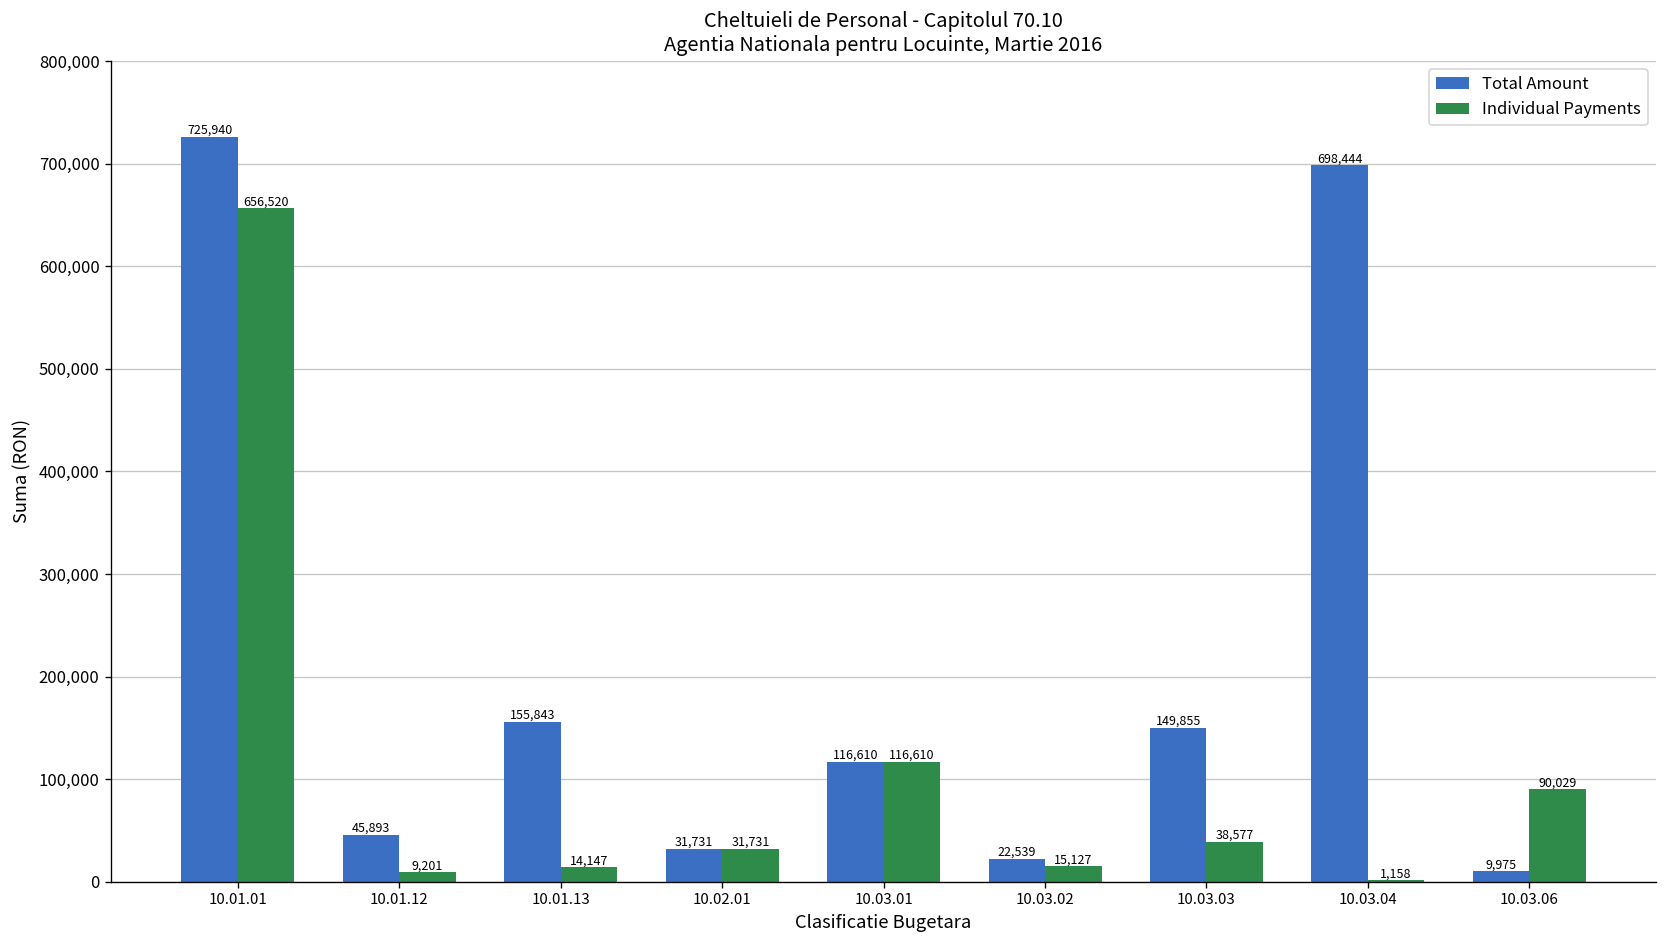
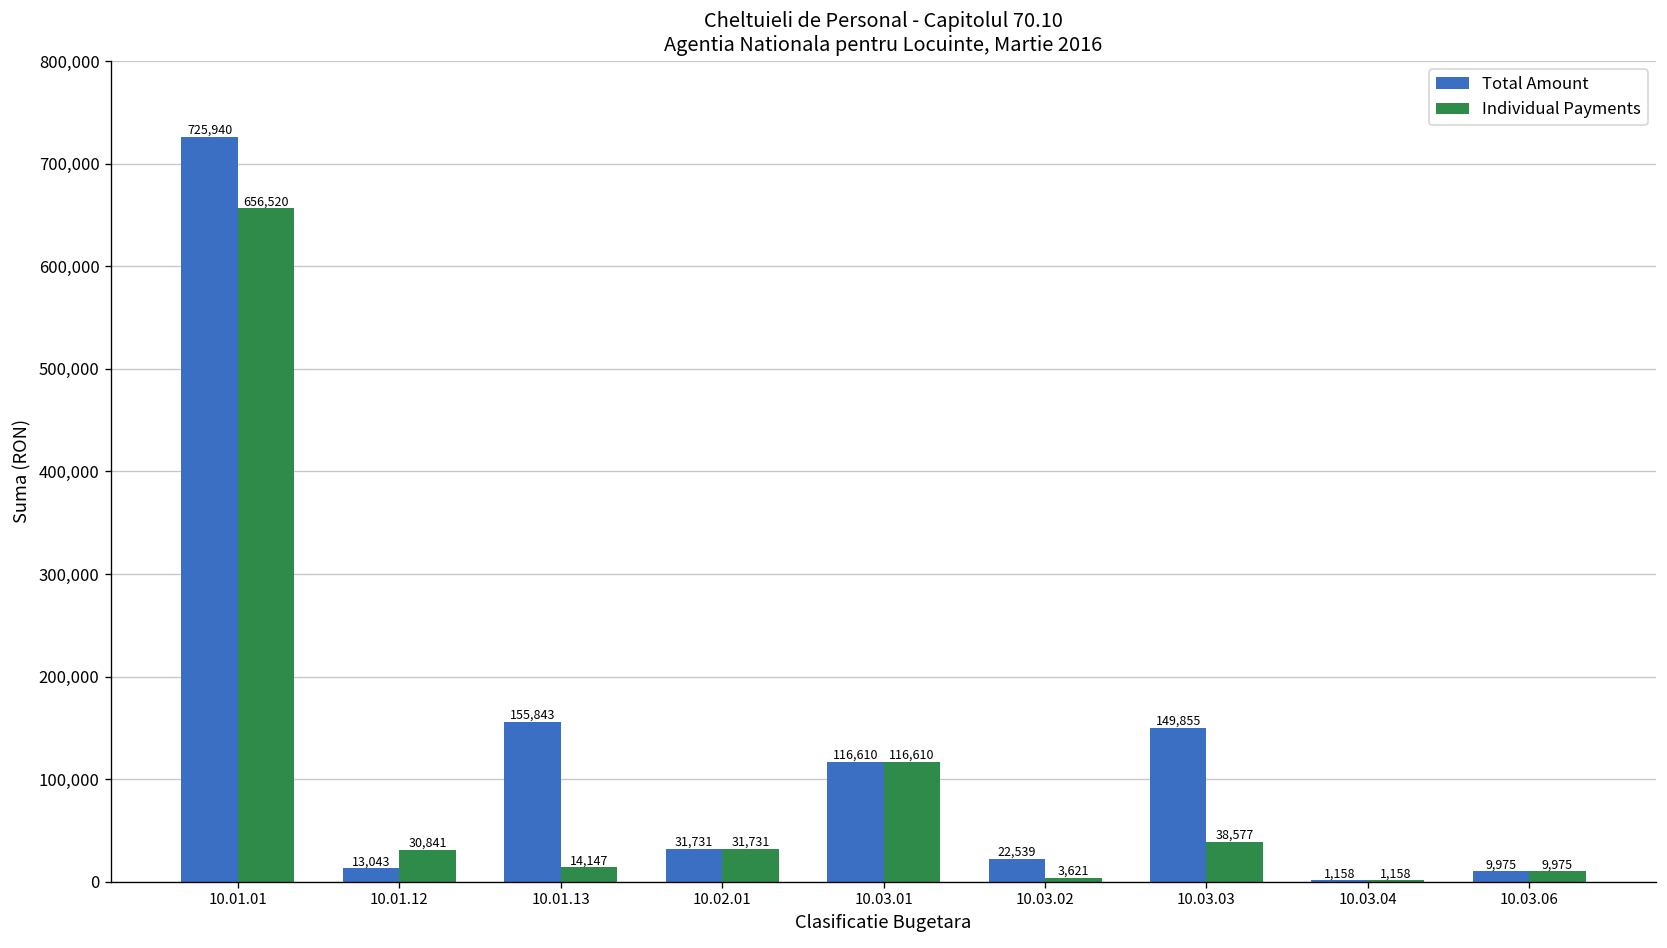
Total Amount, 10.01.12: 45,893 -> 13,043
Individual Payments, 10.01.12: 9,201 -> 30,841
Individual Payments, 10.03.02: 15,127 -> 3,621
Total Amount, 10.03.04: 698,444 -> 1,158
Individual Payments, 10.03.06: 90,029 -> 9,975
